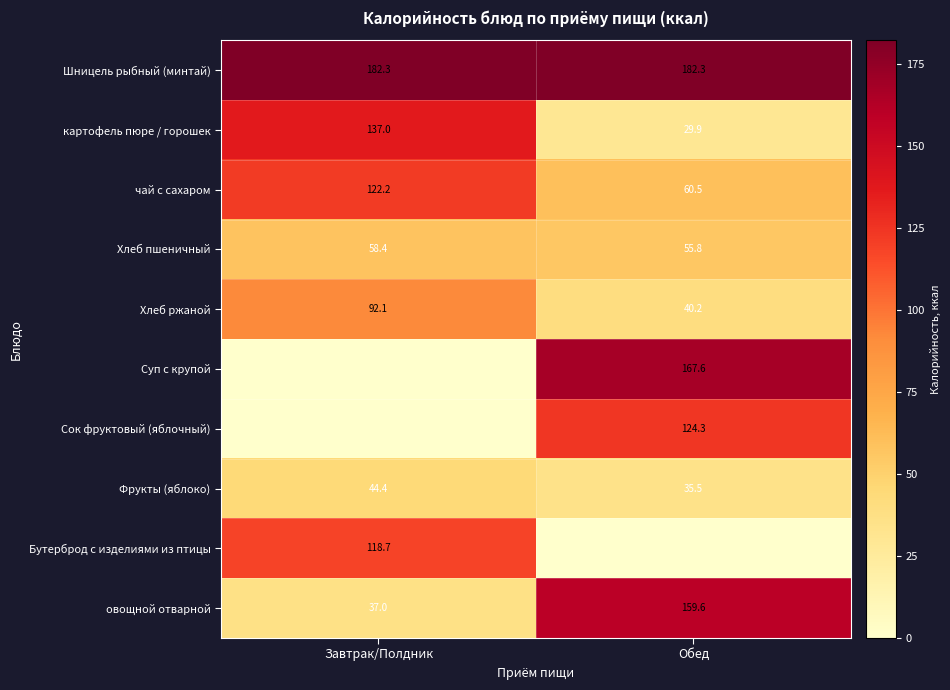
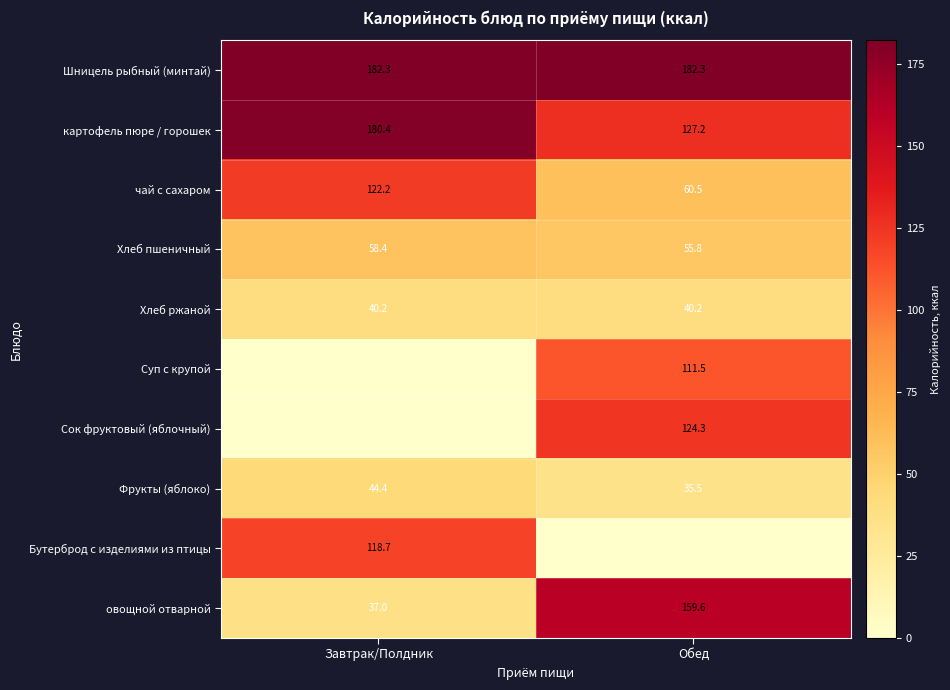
картофель пюре / горошек, Завтрак/Полдник: 137.0 -> 180.4
картофель пюре / горошек, Обед: 29.9 -> 127.2
Хлеб ржаной, Завтрак/Полдник: 92.1 -> 40.2
Суп с крупой, Обед: 167.6 -> 111.5
